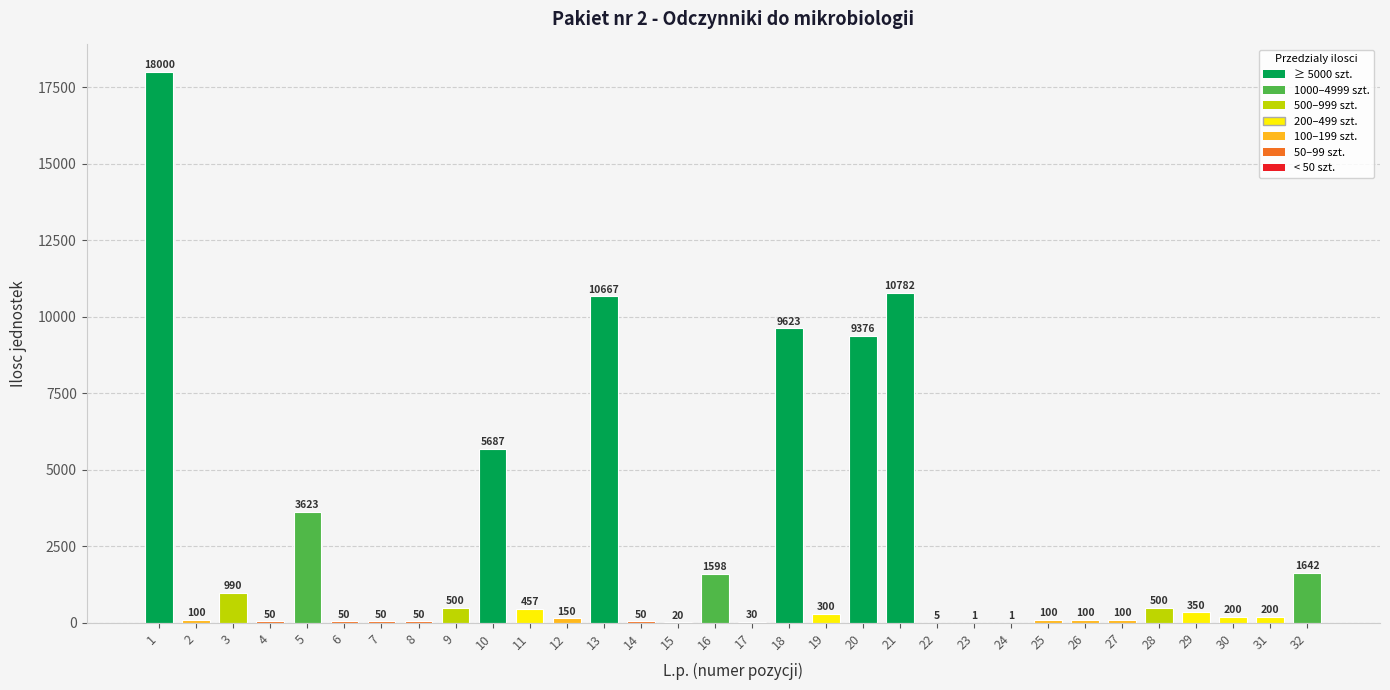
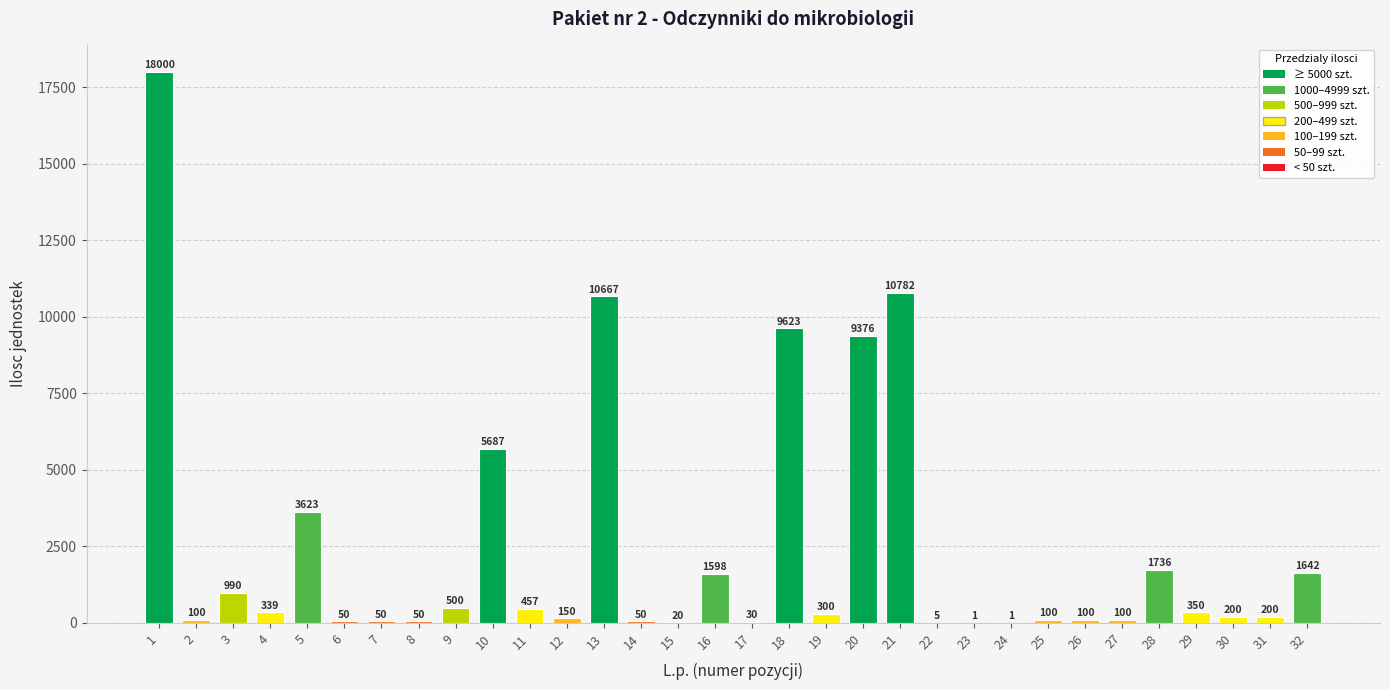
4: 50 -> 339
28: 500 -> 1736
